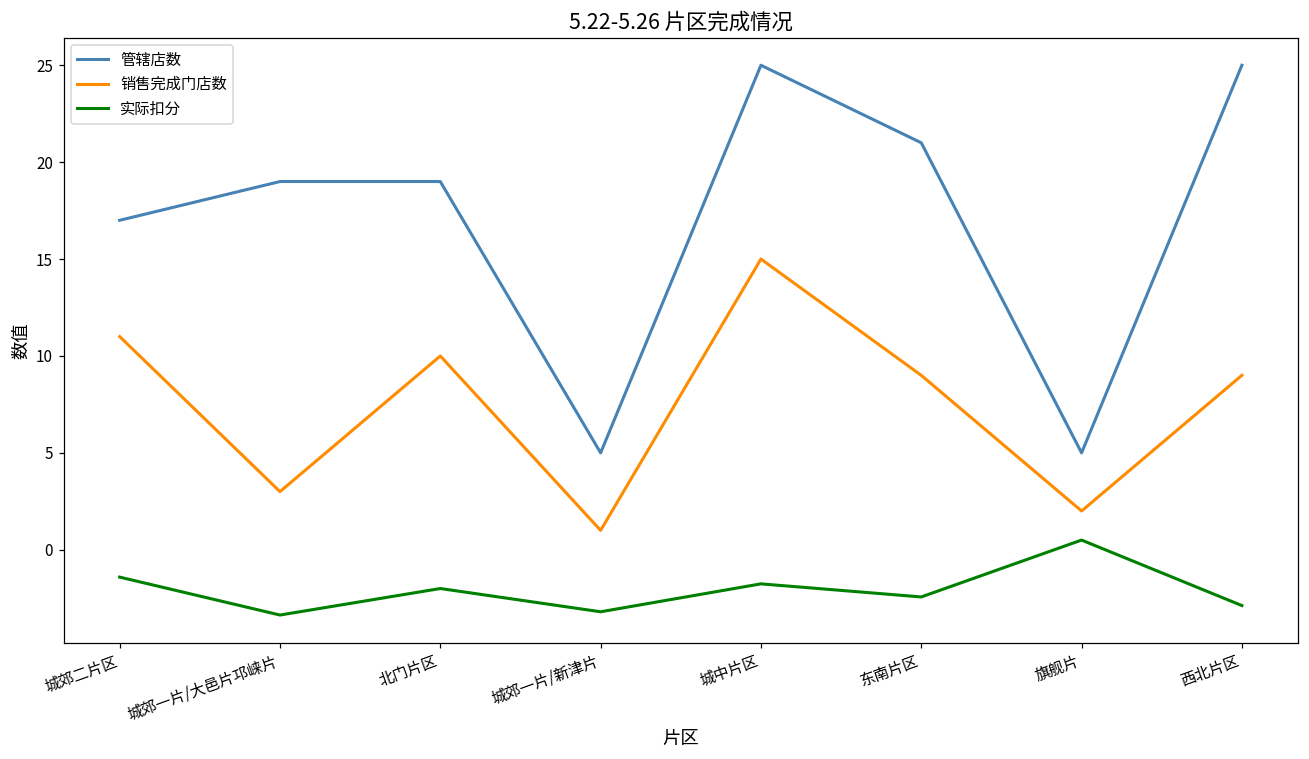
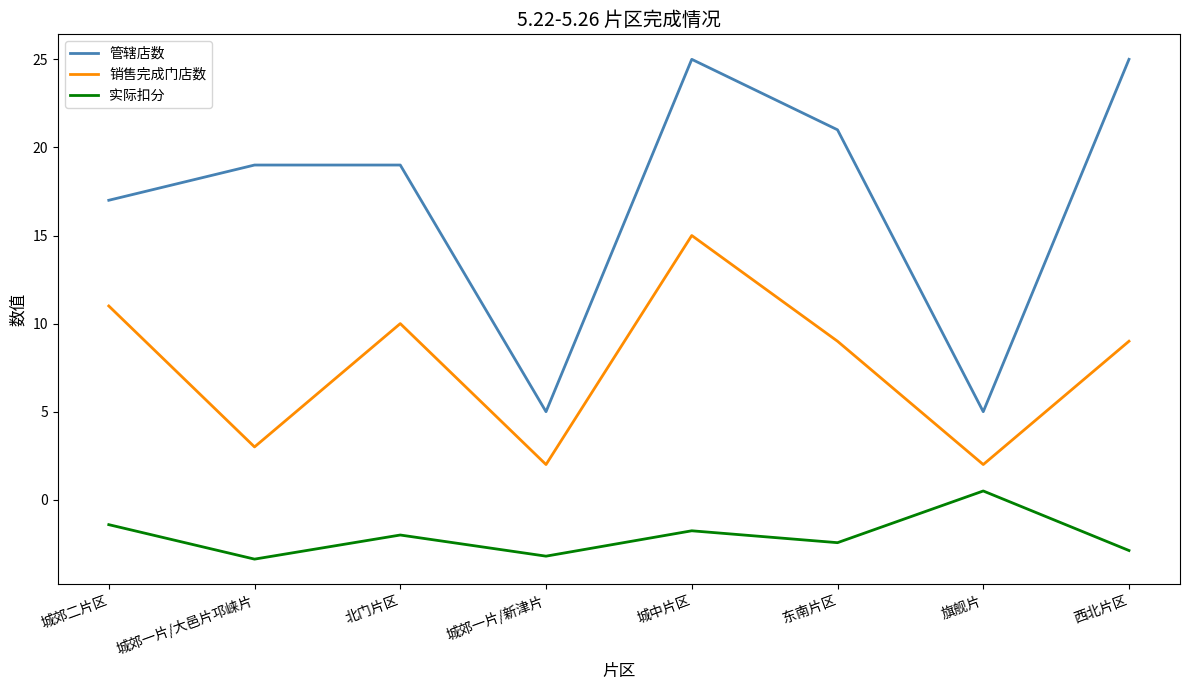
销售完成门店数, 城郊一片/新津片: 1 -> 2
